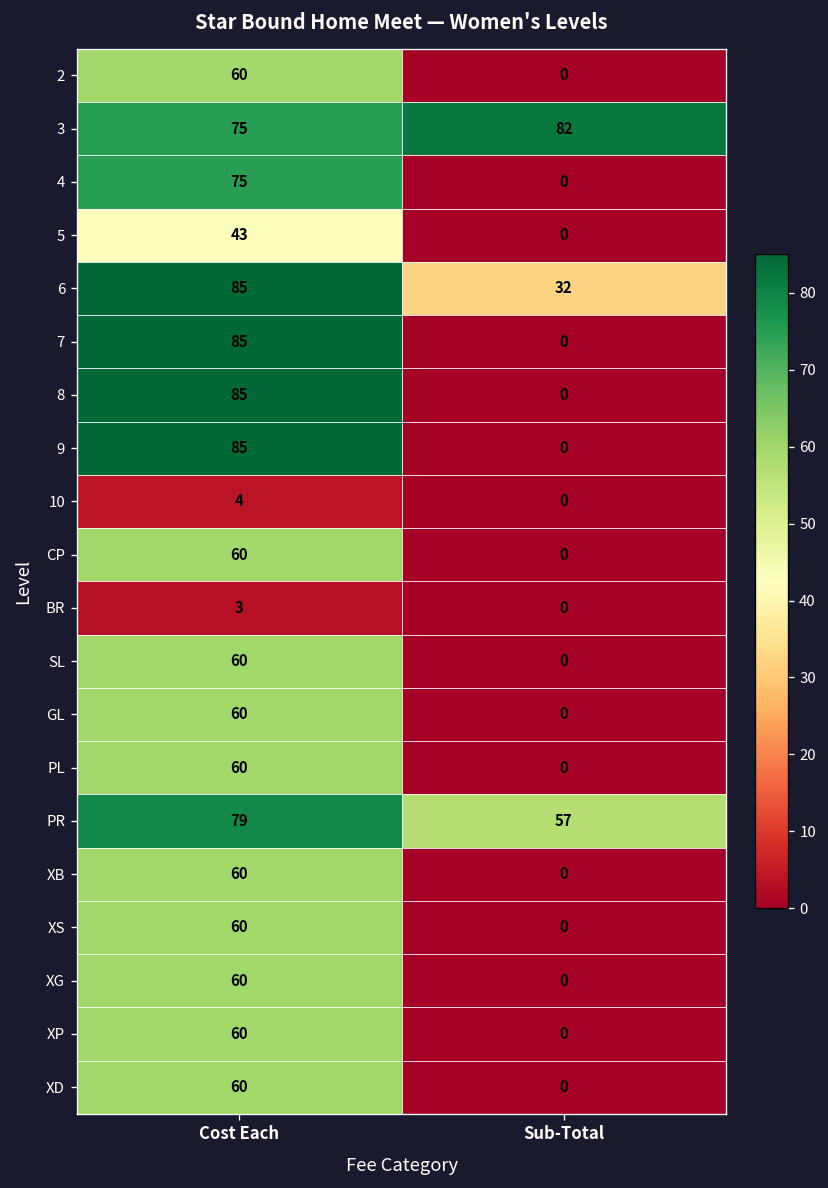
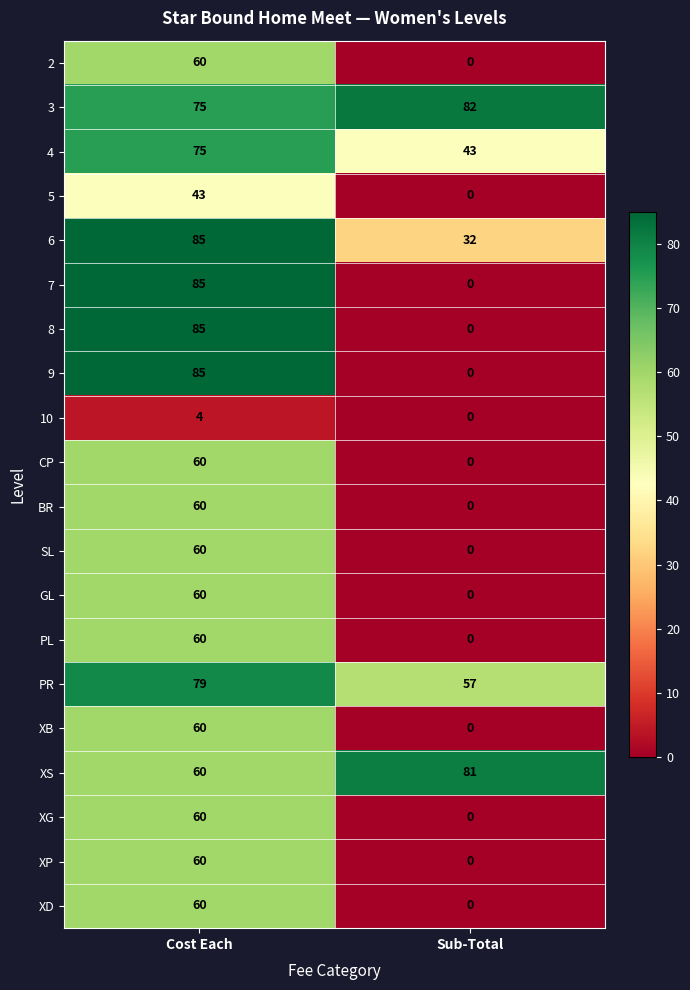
4, Sub-Total: 0 -> 43
BR, Cost Each: 3 -> 60
XS, Sub-Total: 0 -> 81
